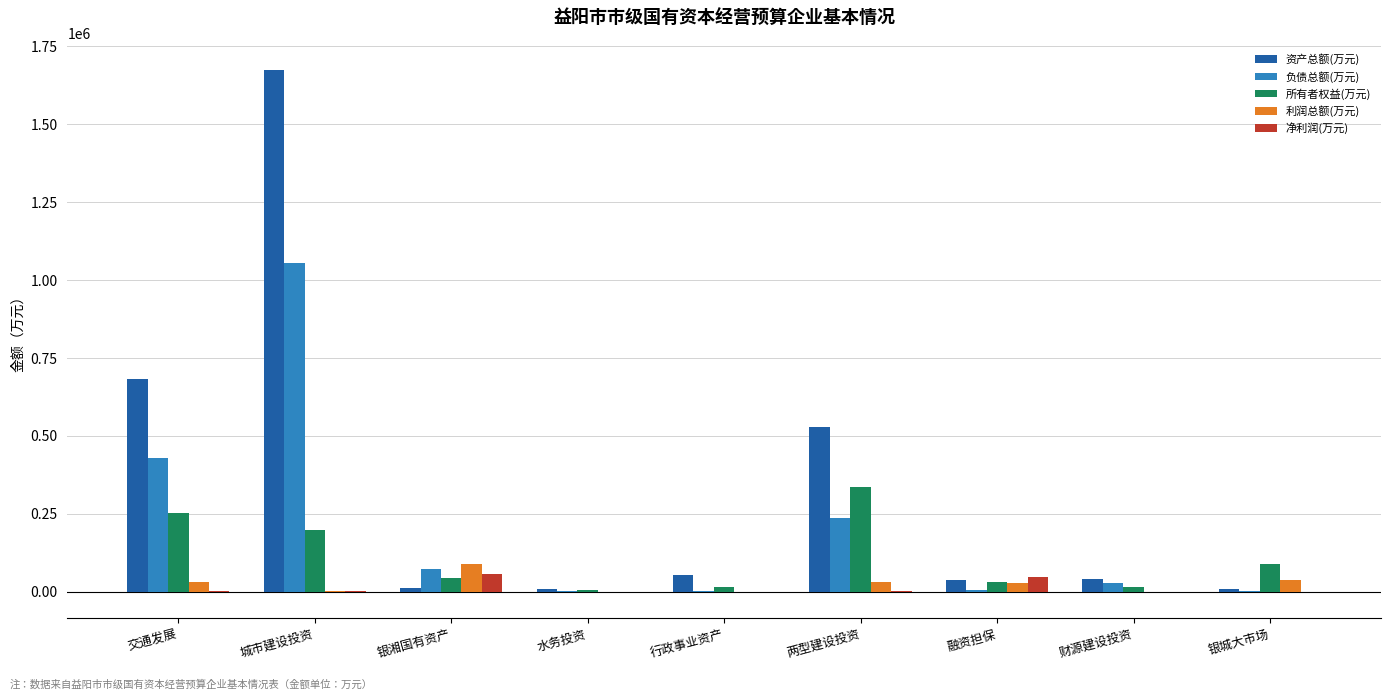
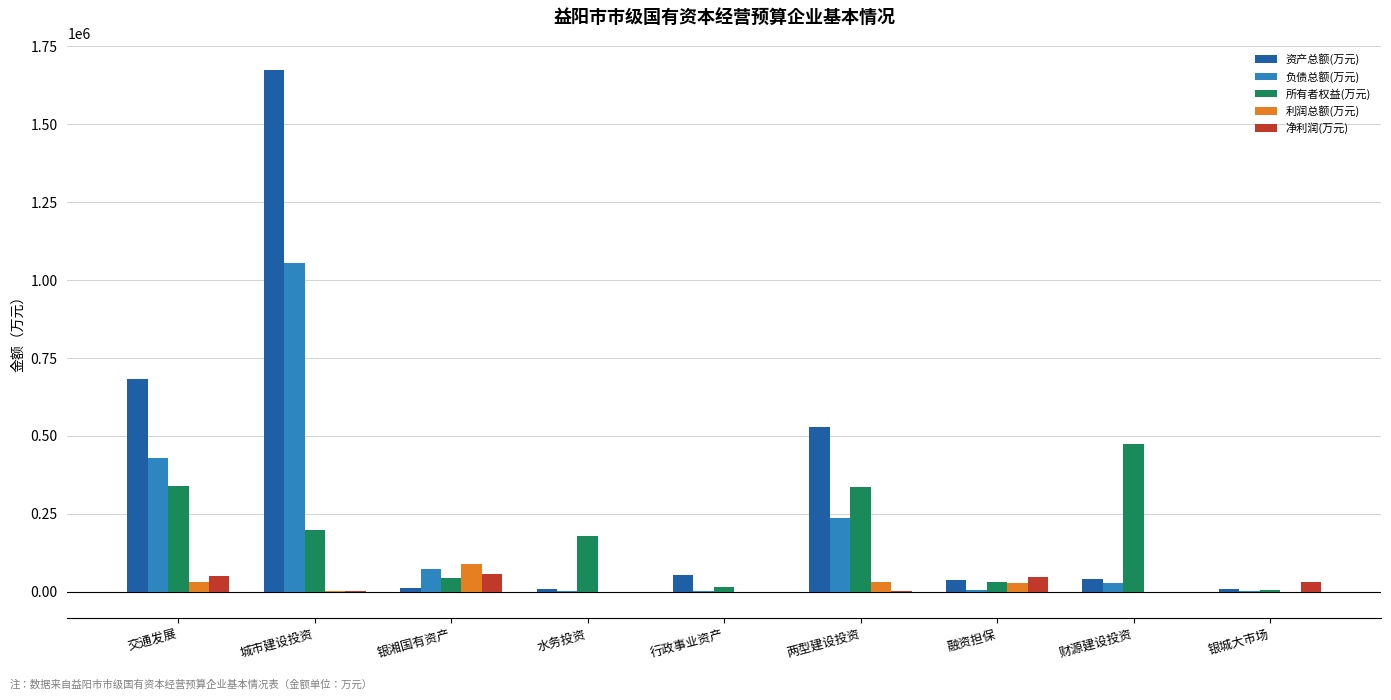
所有者权益(万元), 交通发展: 250000 -> 340000
净利润(万元), 交通发展: 0 -> 50000
所有者权益(万元), 水务投资: 0 -> 180000
所有者权益(万元), 财源建设投资: 10000 -> 480000
所有者权益(万元), 银城大市场: 90000 -> 0
利润总额(万元), 银城大市场: 40000 -> 0
净利润(万元), 银城大市场: 0 -> 30000
